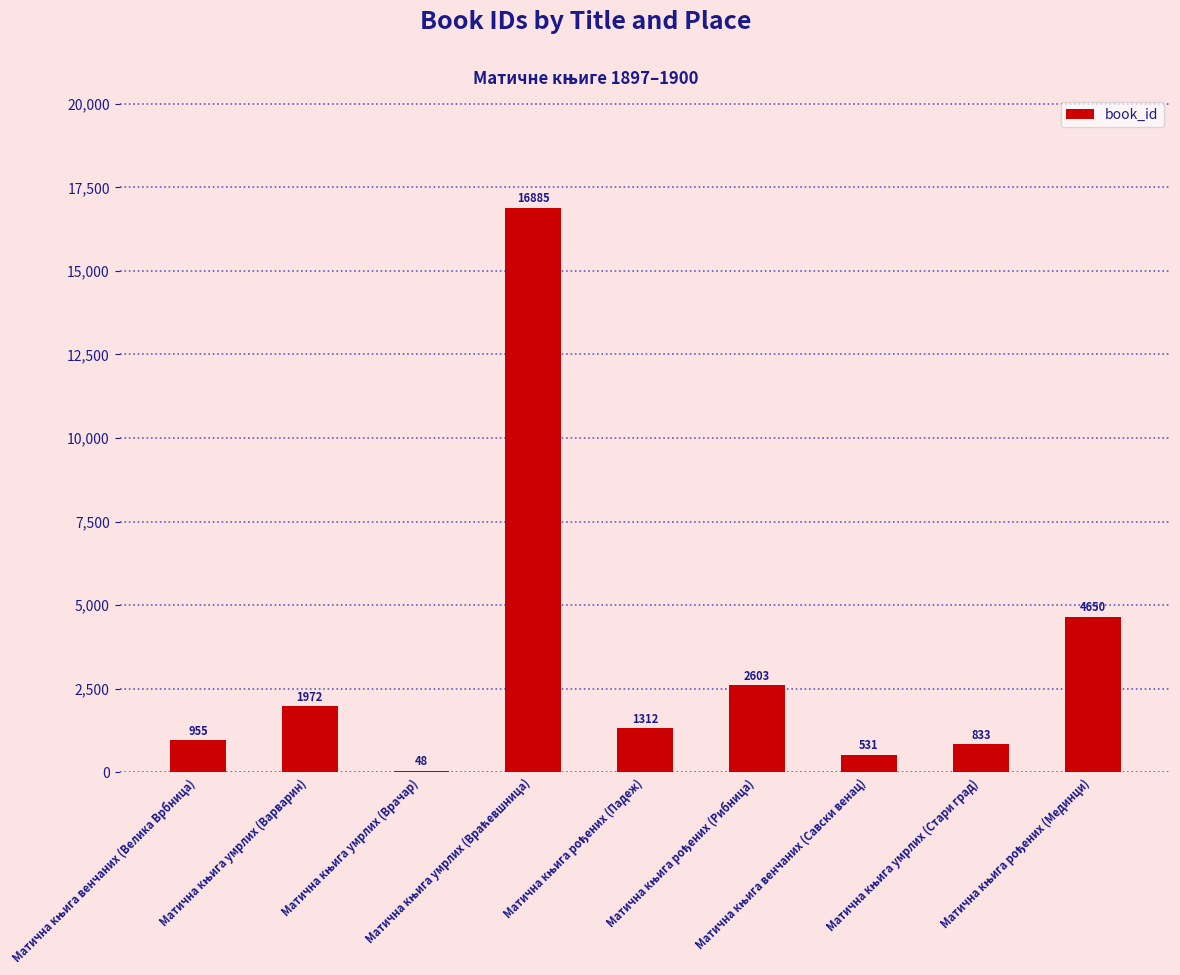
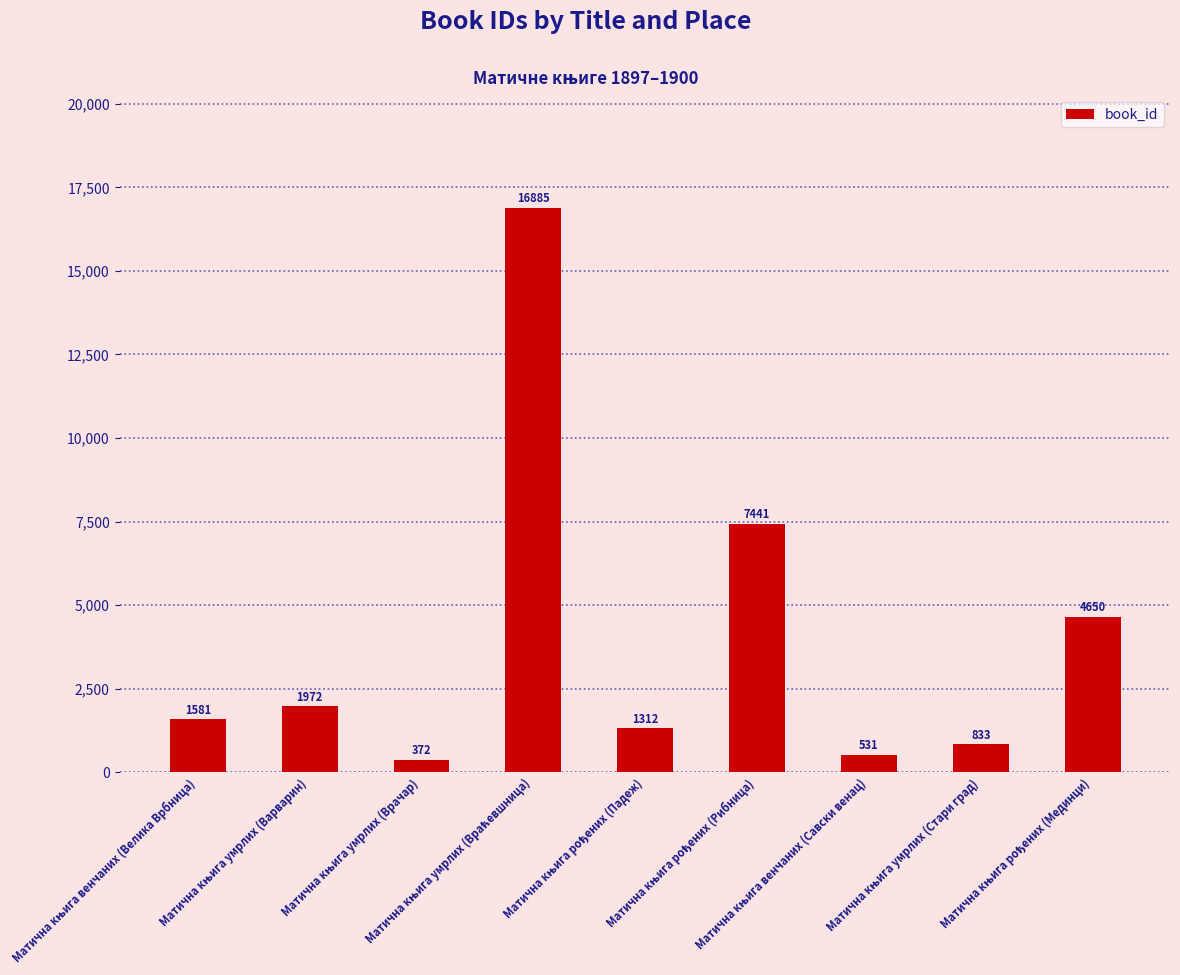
Матична књига венчаних (Велика Врбница): 955 -> 1581
Матична књига умрлих (Врачар): 48 -> 372
Матична књига рођених (Рибница): 2603 -> 7441
